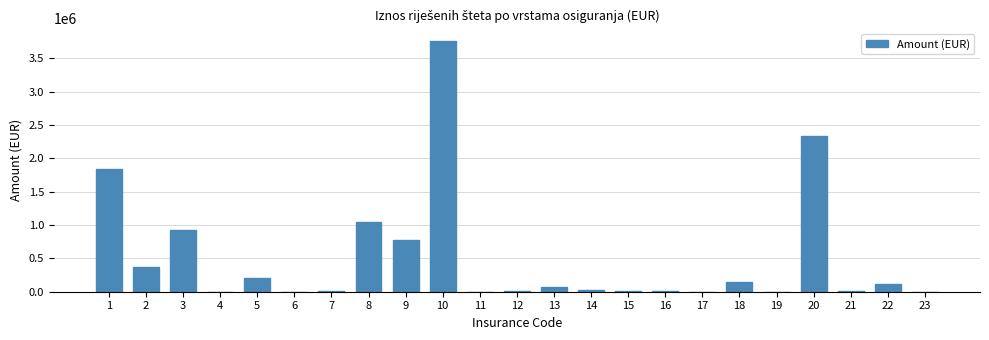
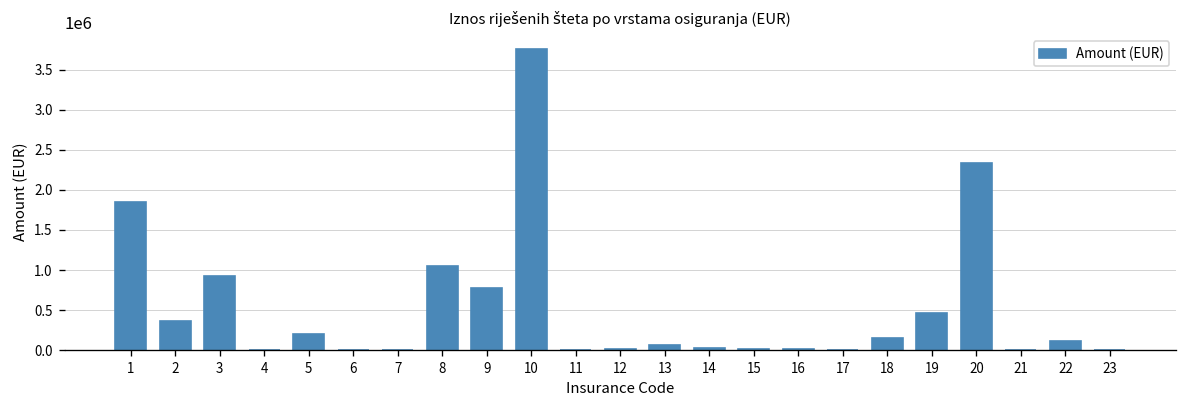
19: 0 -> 500000
